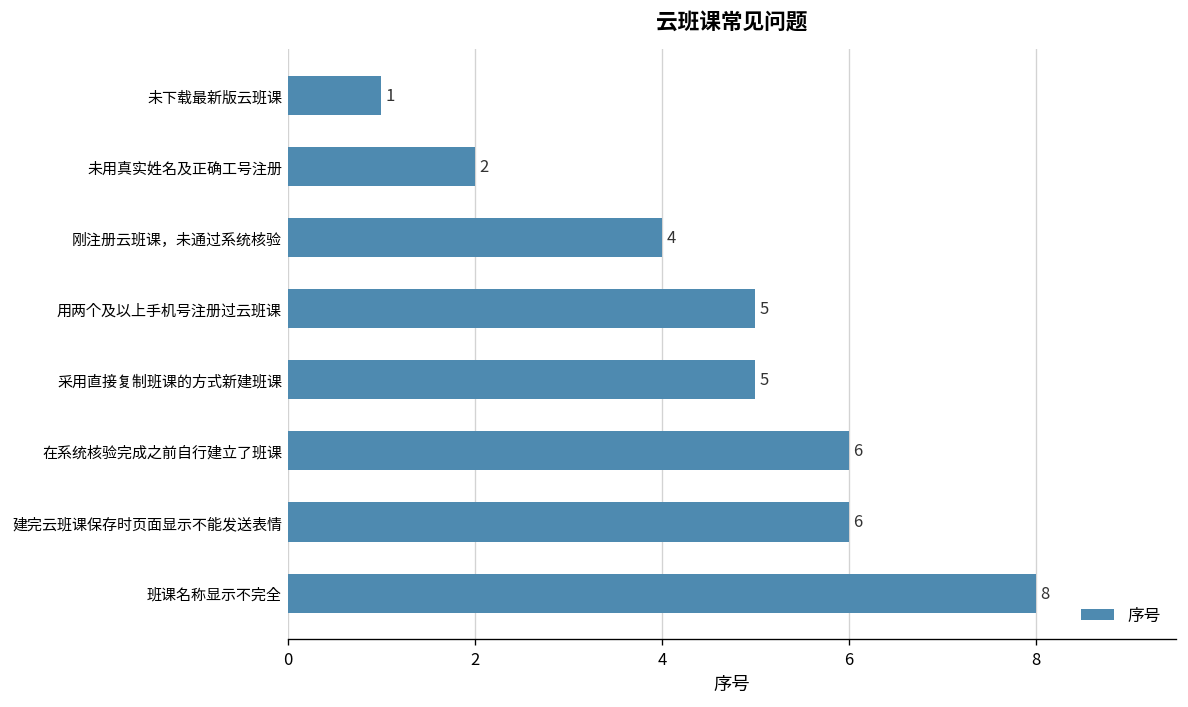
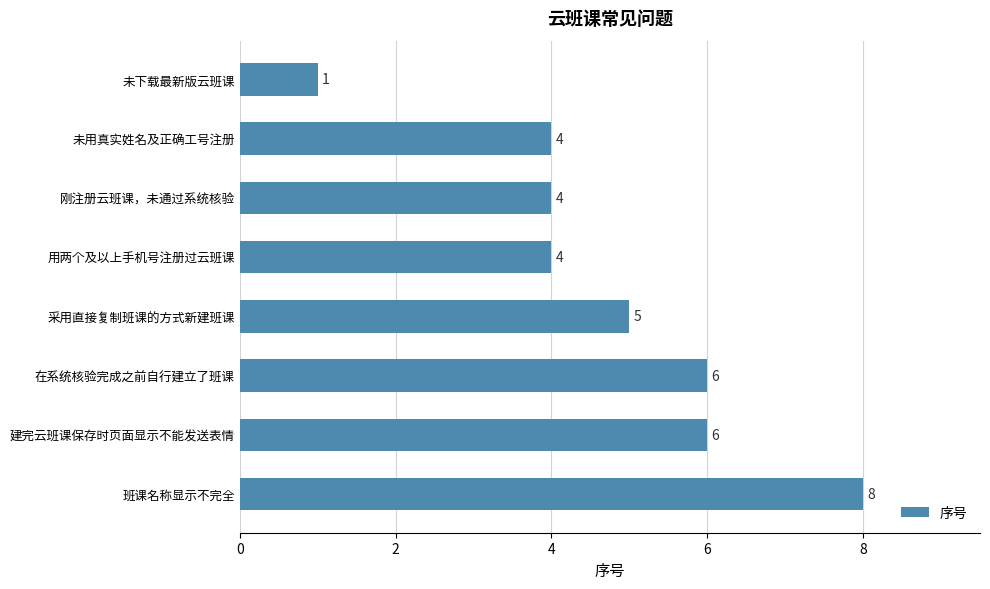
未用真实姓名及正确工号注册: 2 -> 4
用两个及以上手机号注册过云班课: 5 -> 4
